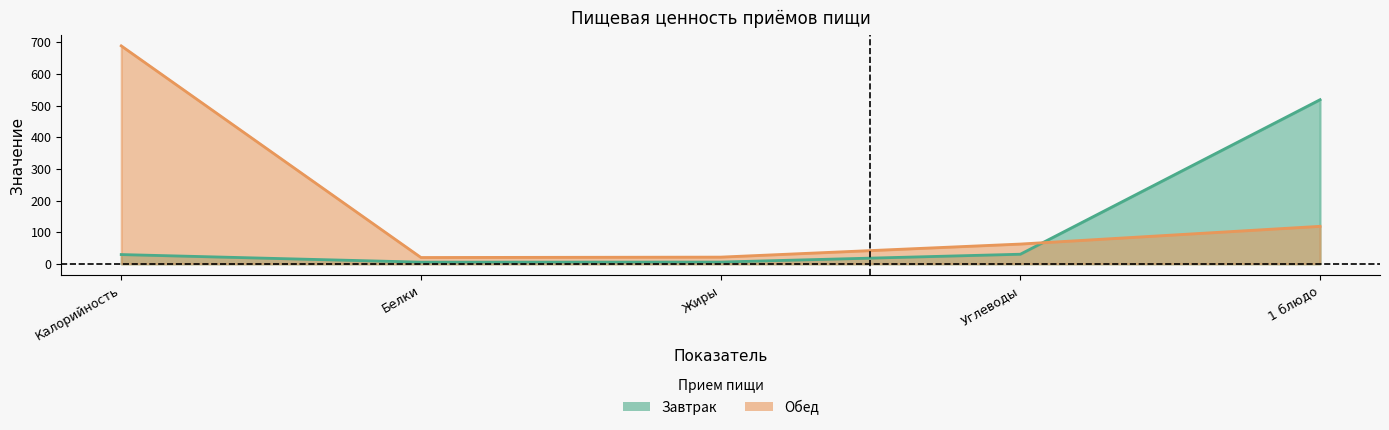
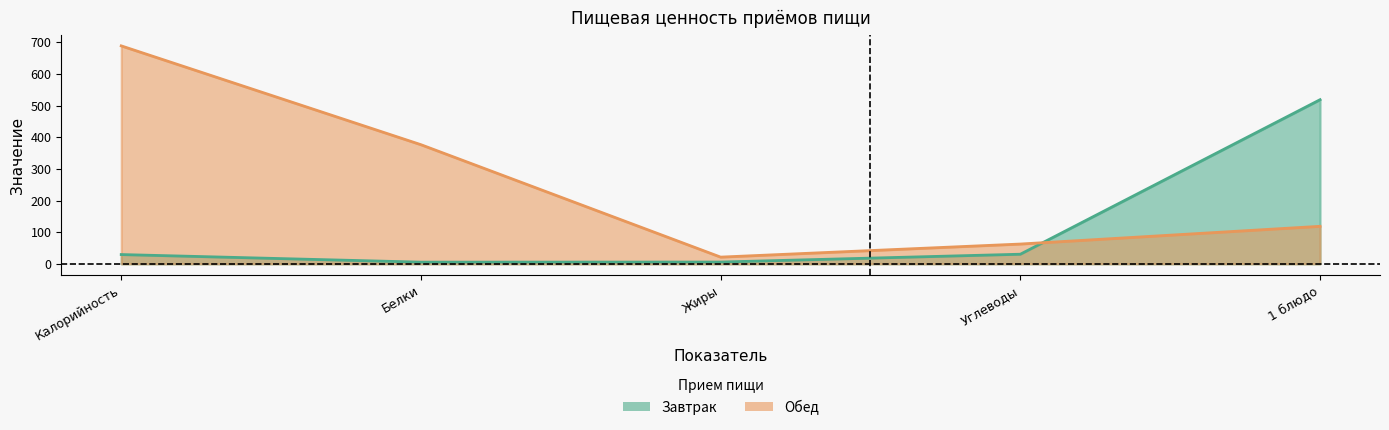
Обед, Белки: 20 -> 380
